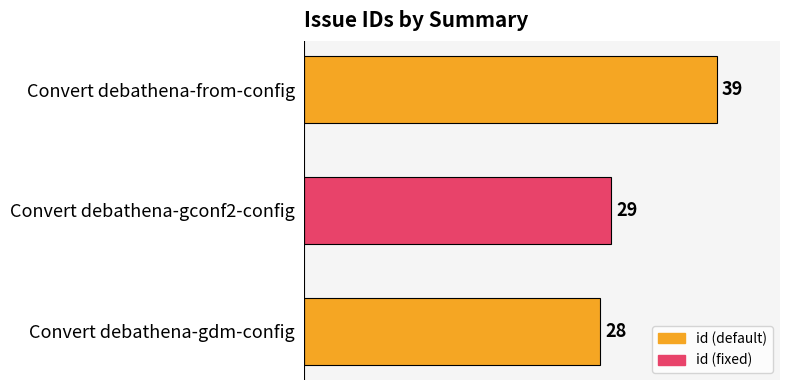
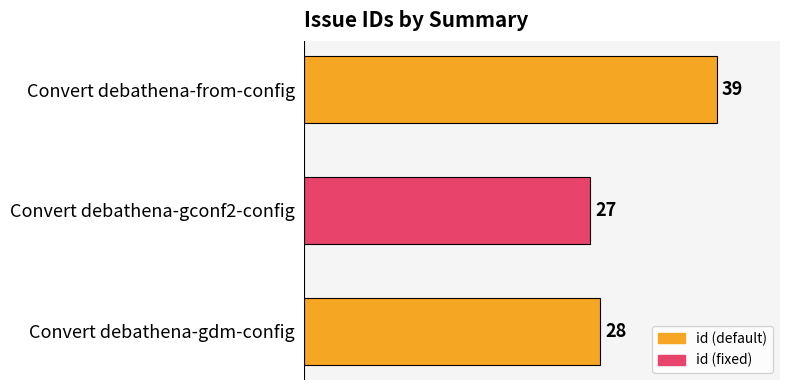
Convert debathena-gconf2-config: 29 -> 27
